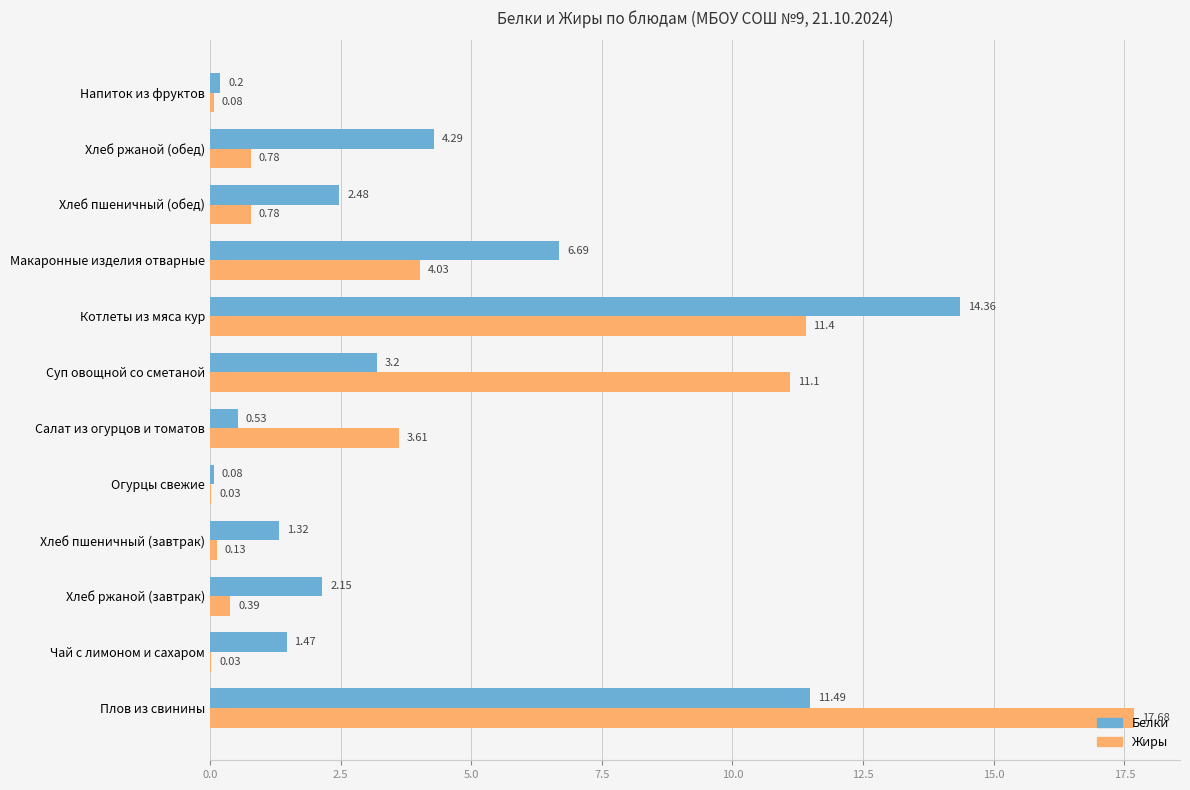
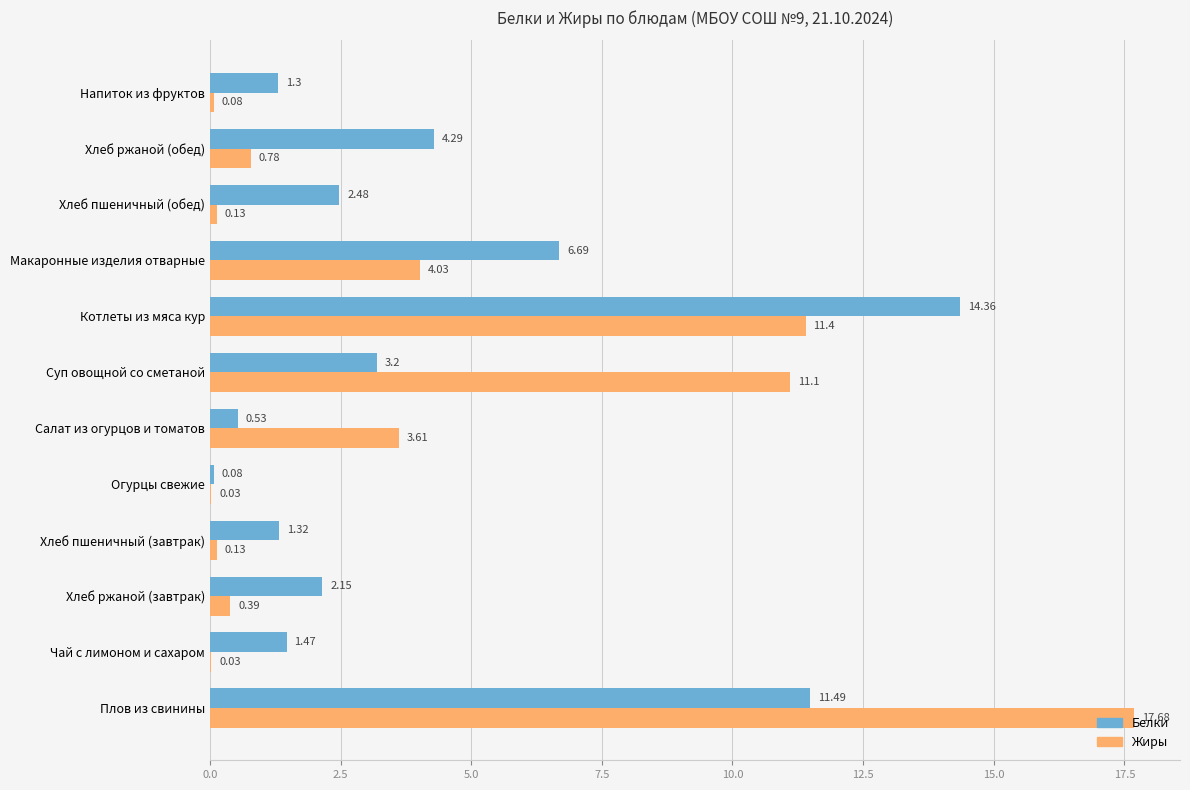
Белки, Напиток из фруктов: 0.2 -> 1.3
Жиры, Хлеб пшеничный (обед): 0.78 -> 0.13
